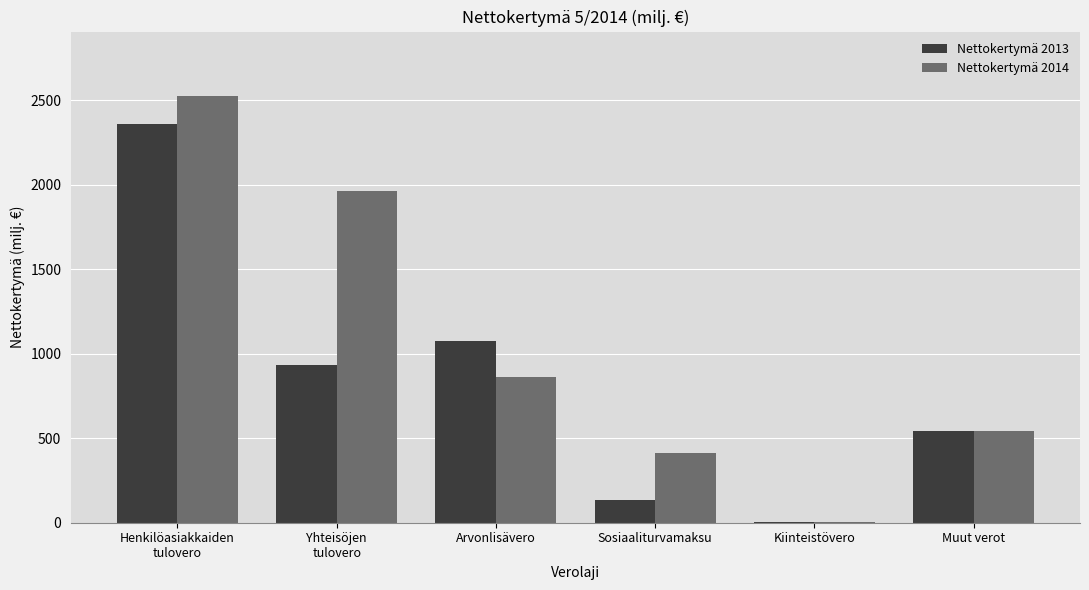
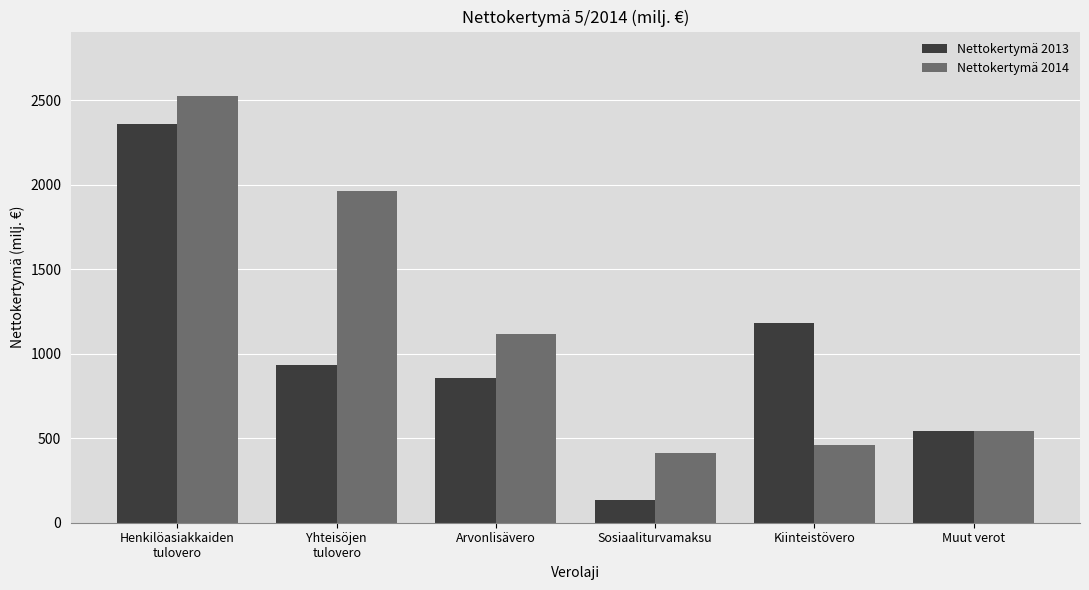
Nettokertymä 2013, Arvonlisävero: 1080 -> 860
Nettokertymä 2014, Arvonlisävero: 860 -> 1120
Nettokertymä 2013, Kiinteistövero: 0 -> 1180
Nettokertymä 2014, Kiinteistövero: 0 -> 460
